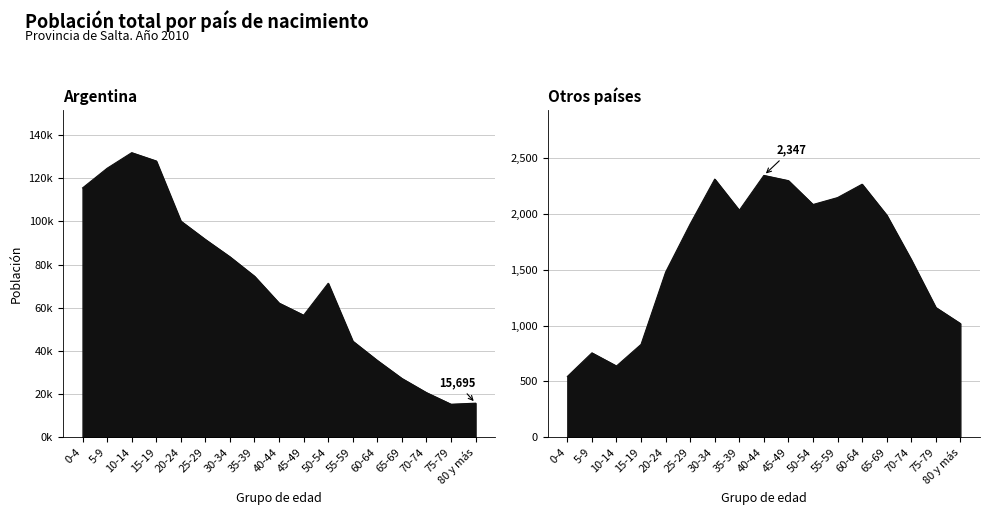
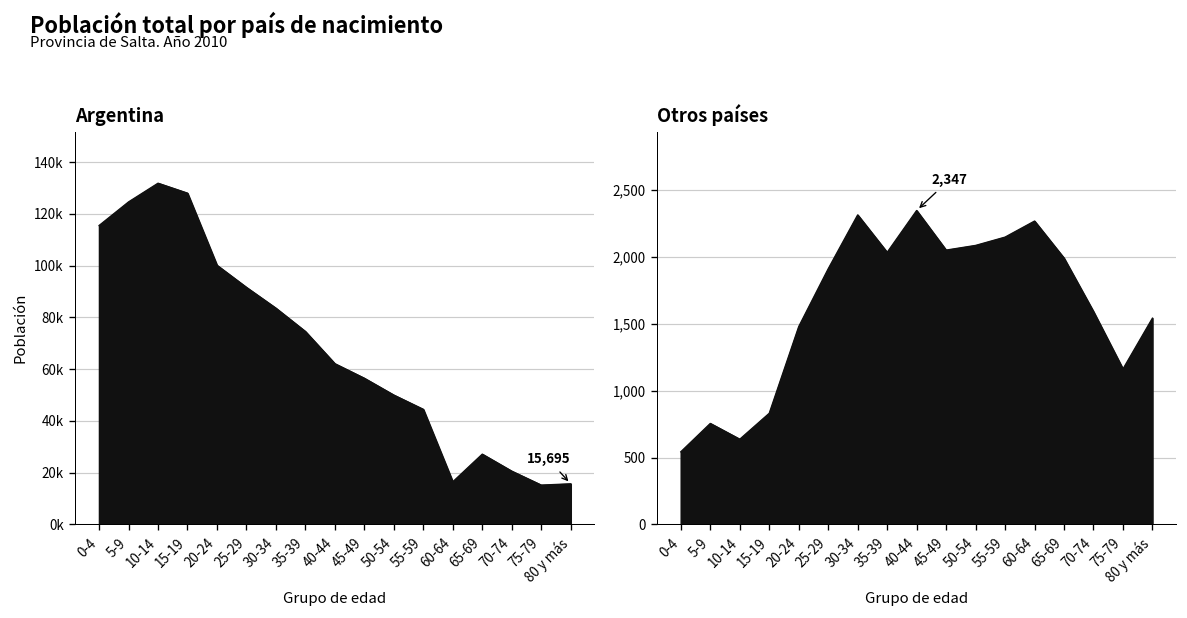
Argentina, 50-54: 71000 -> 50000
Argentina, 60-64: 36000 -> 16000
Otros países, 45-49: 2,300 -> 2,050
Otros países, 80 y más: 1,020 -> 1,540
